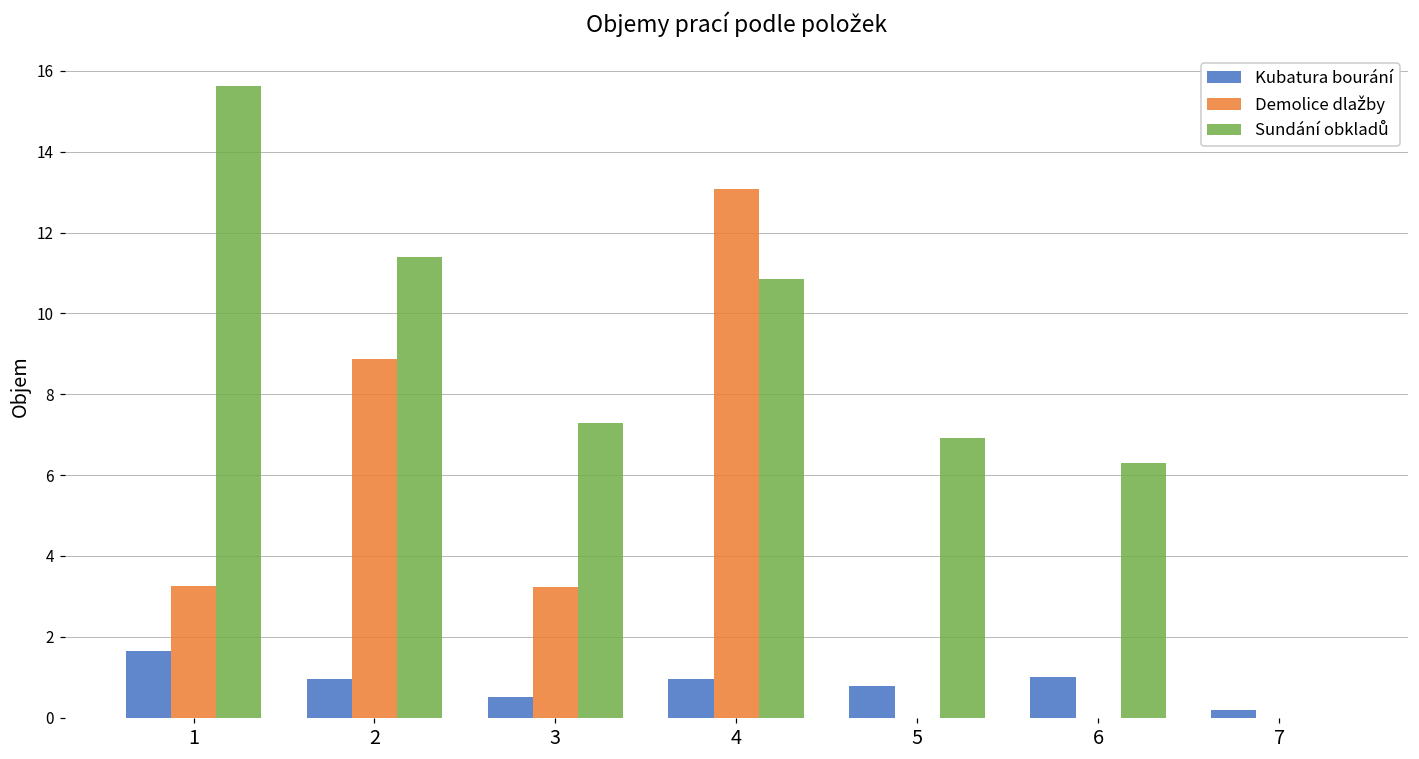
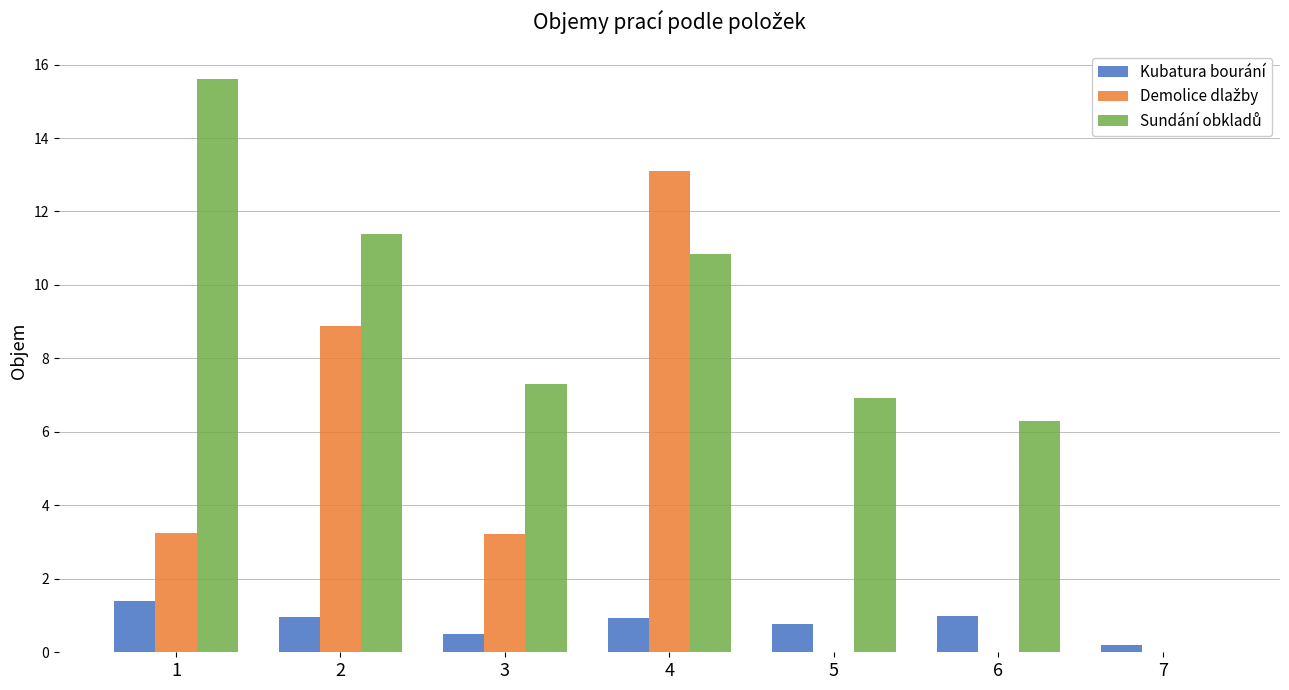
Kubatura bourání, 1: 1.6 -> 1.4
